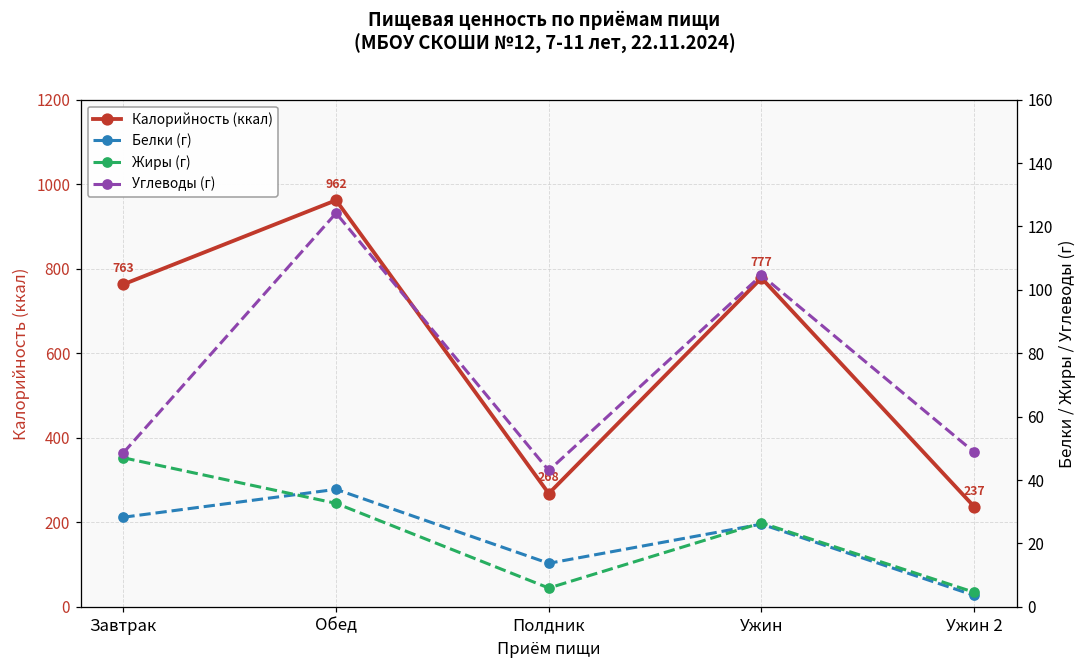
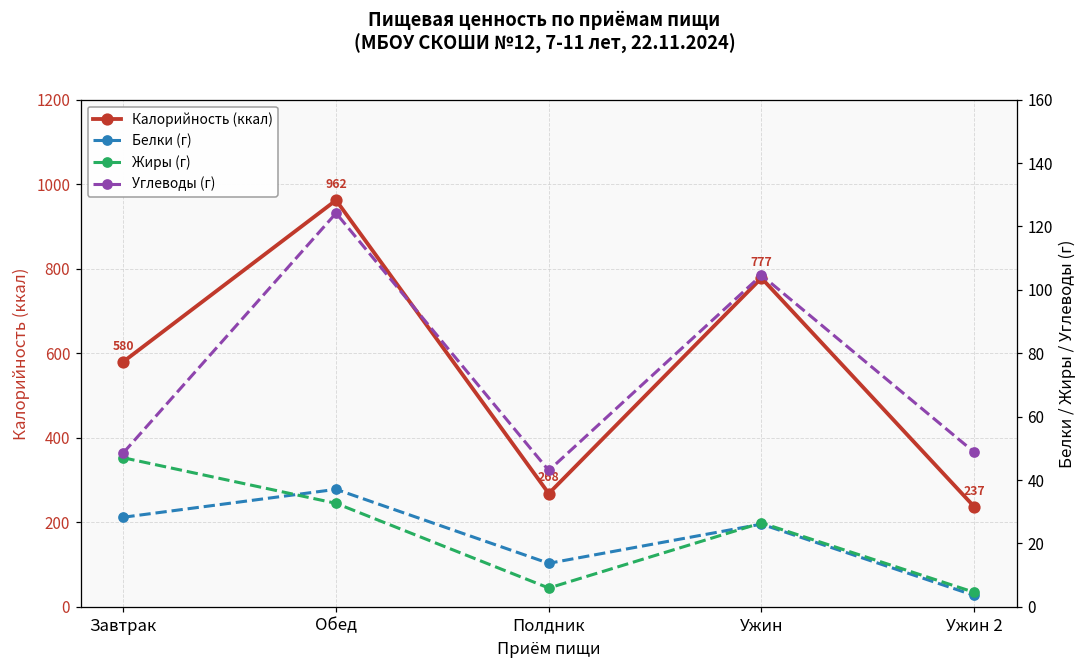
Калорийность (ккал), Завтрак: 763 -> 580
